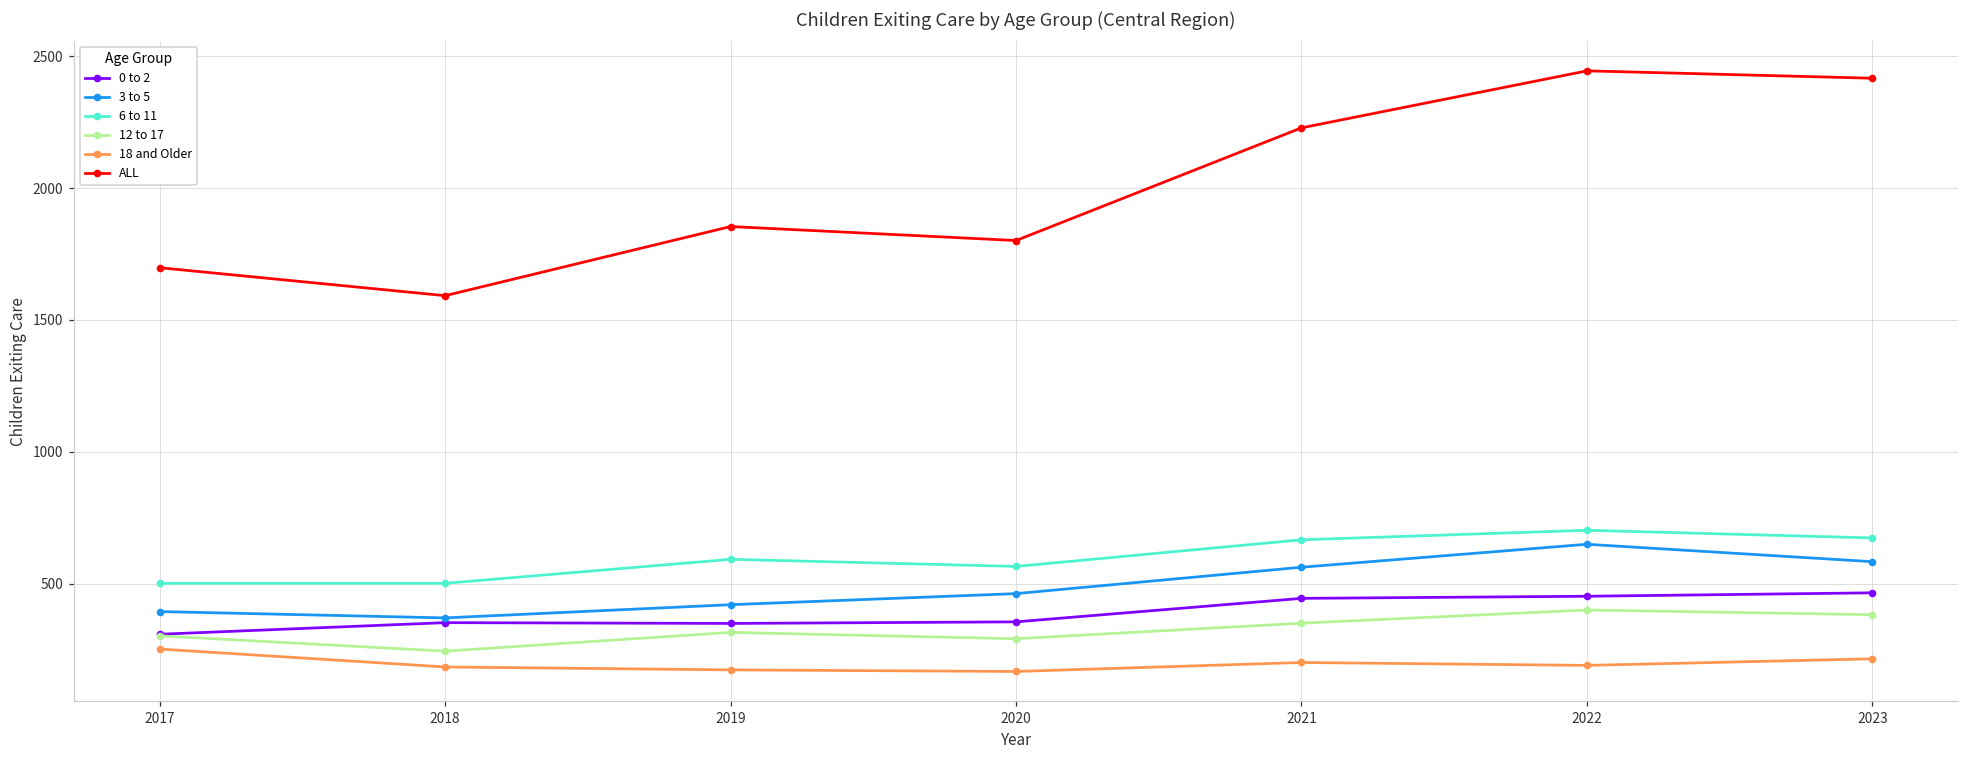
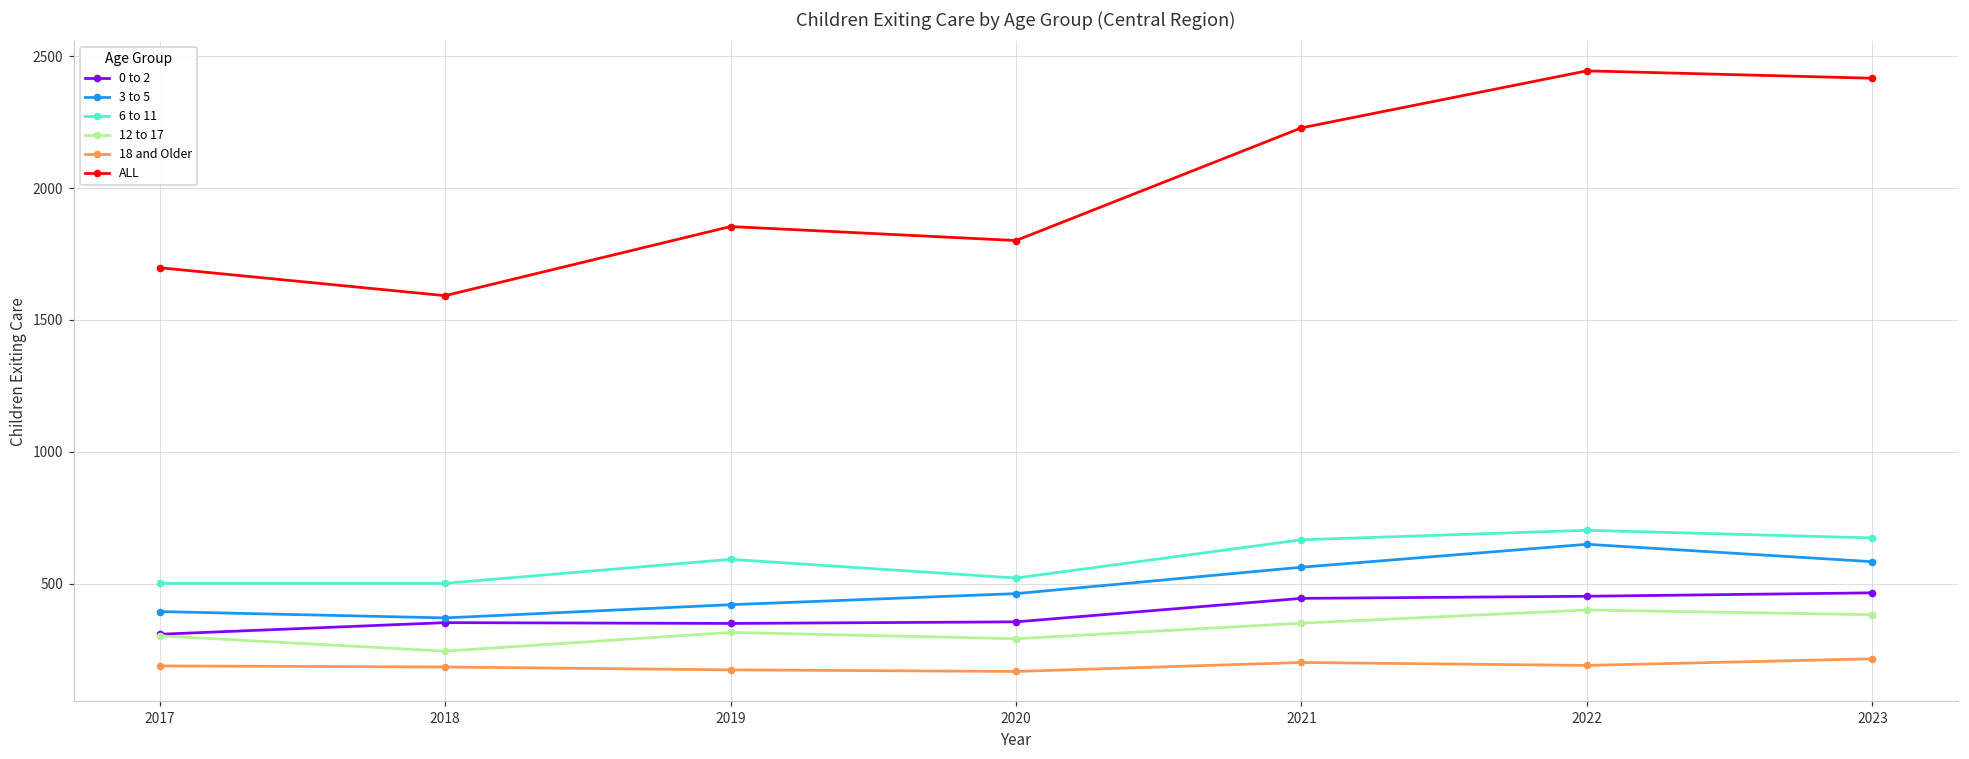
18 and Older, 2017: 250 -> 190
6 to 11, 2020: 570 -> 520
